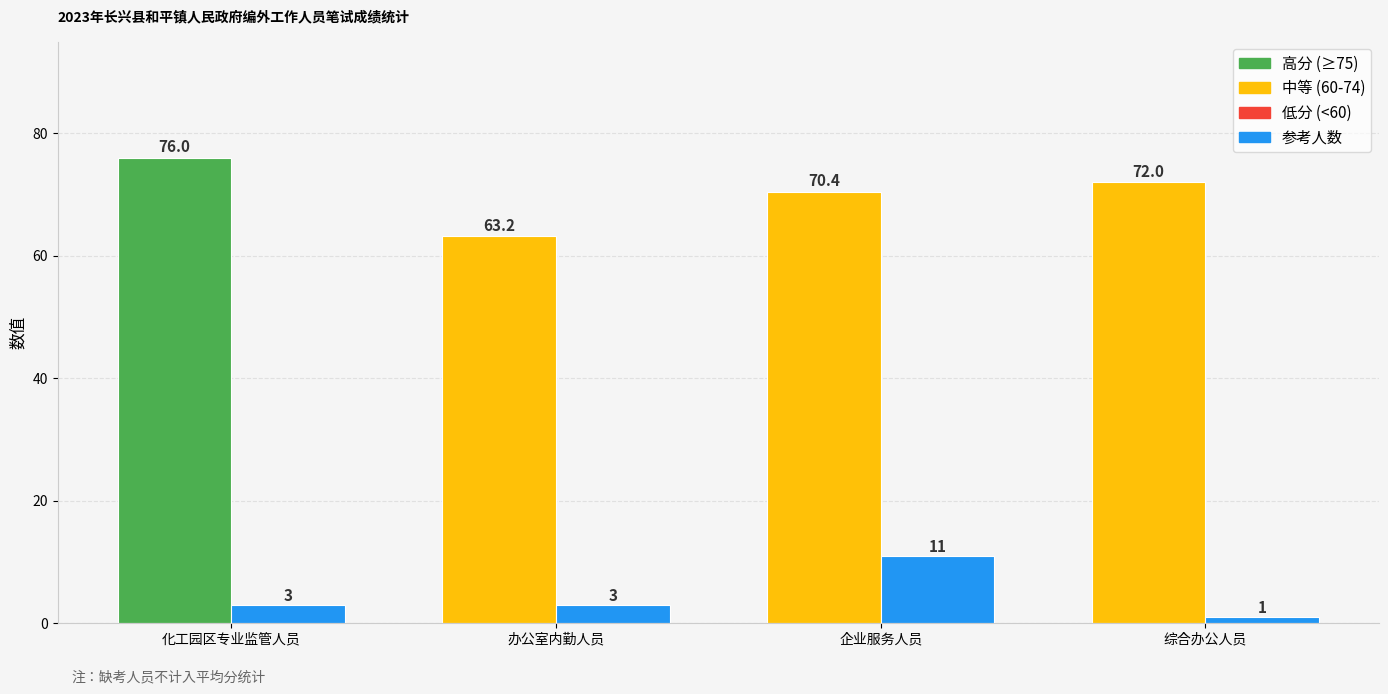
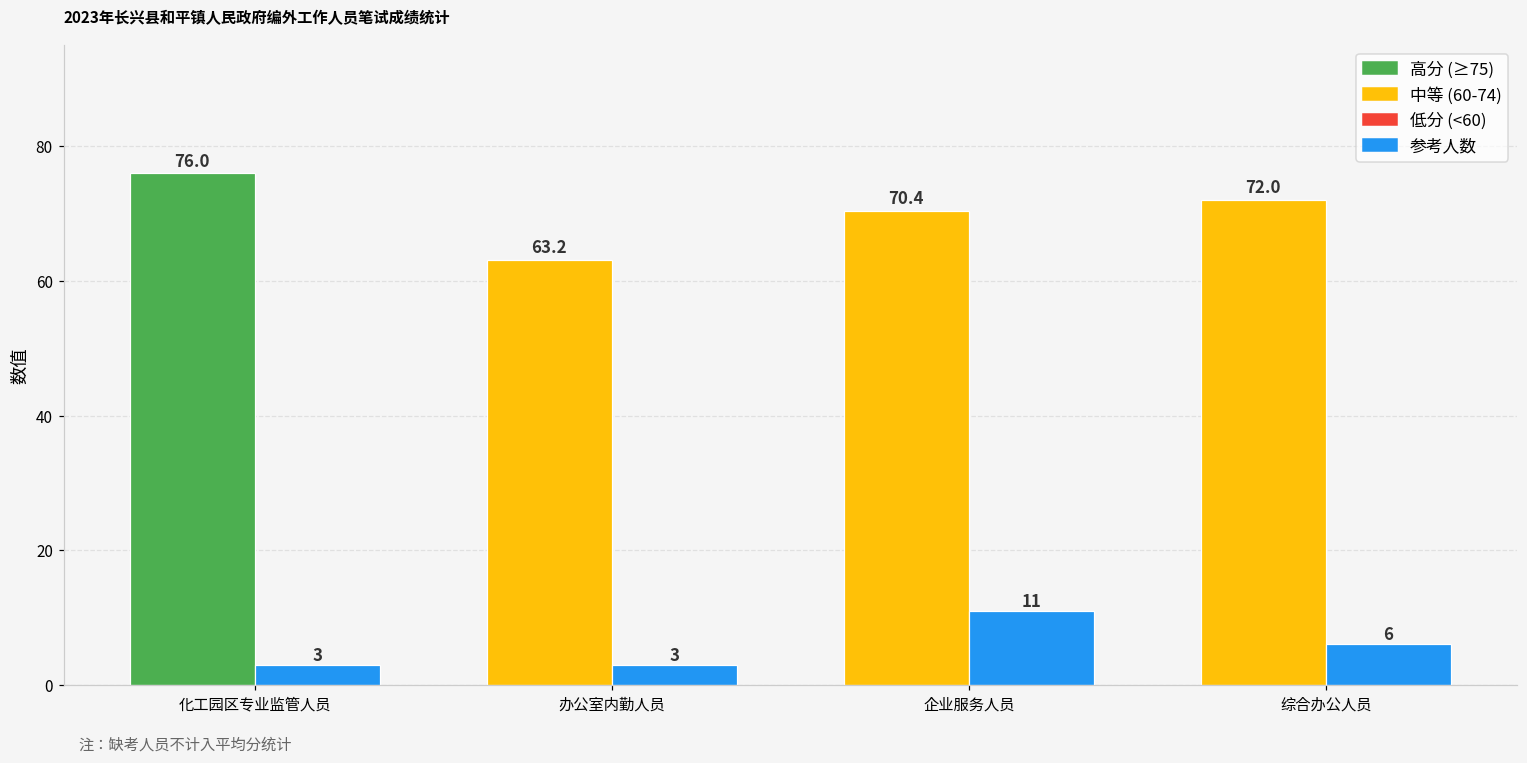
参考人数, 综合办公人员: 1 -> 6
